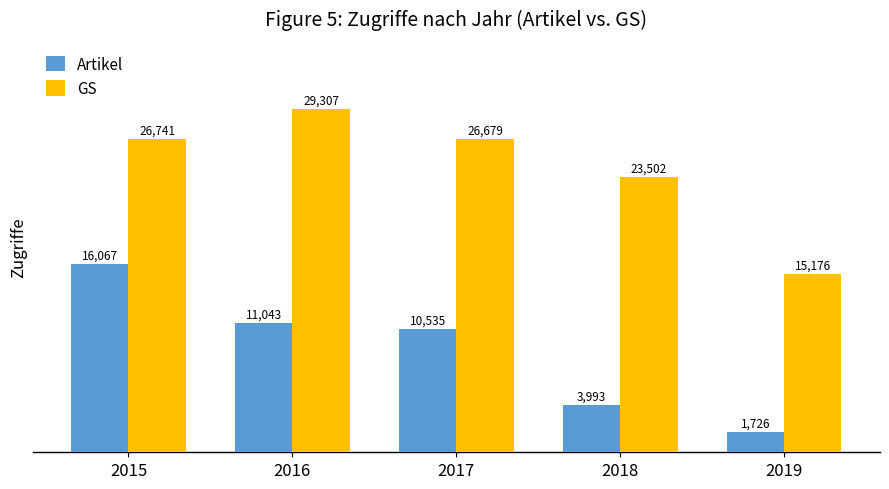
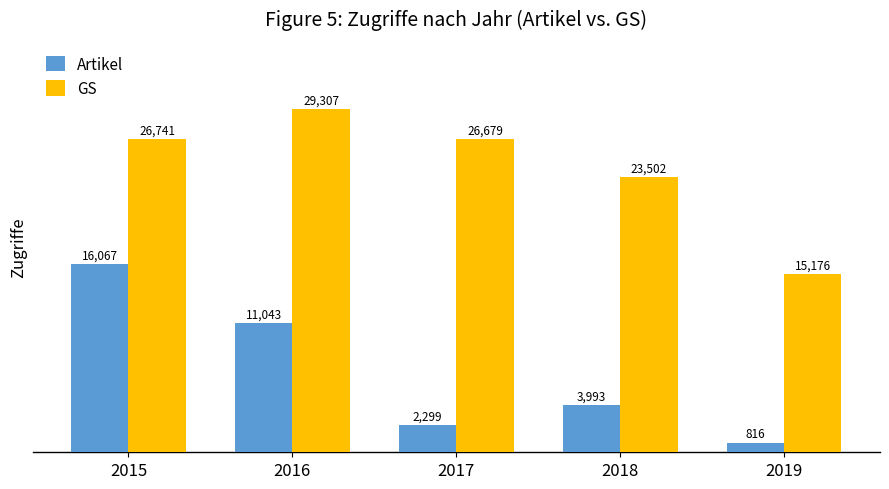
Artikel, 2017: 10,535 -> 2,299
Artikel, 2019: 1,726 -> 816
